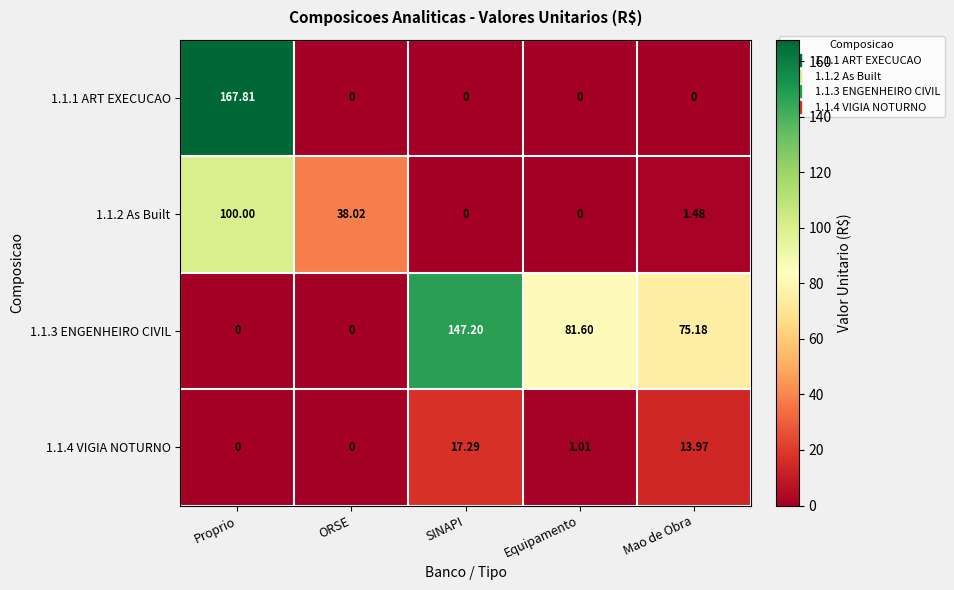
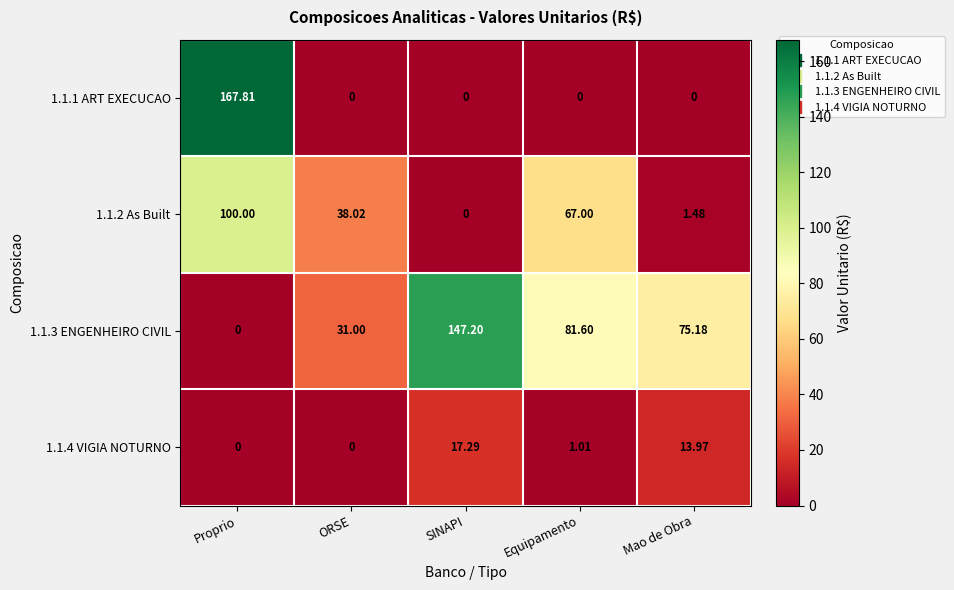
1.1.2 As Built, Equipamento: 0 -> 67.00
1.1.3 ENGENHEIRO CIVIL, ORSE: 0 -> 31.00
